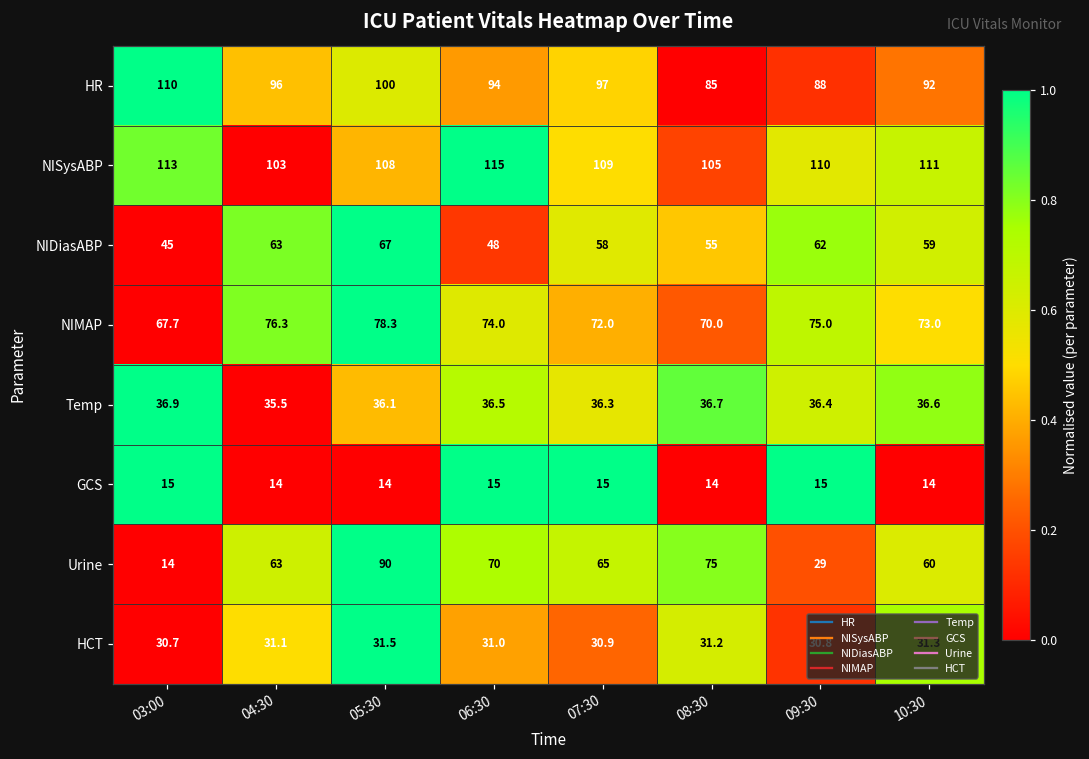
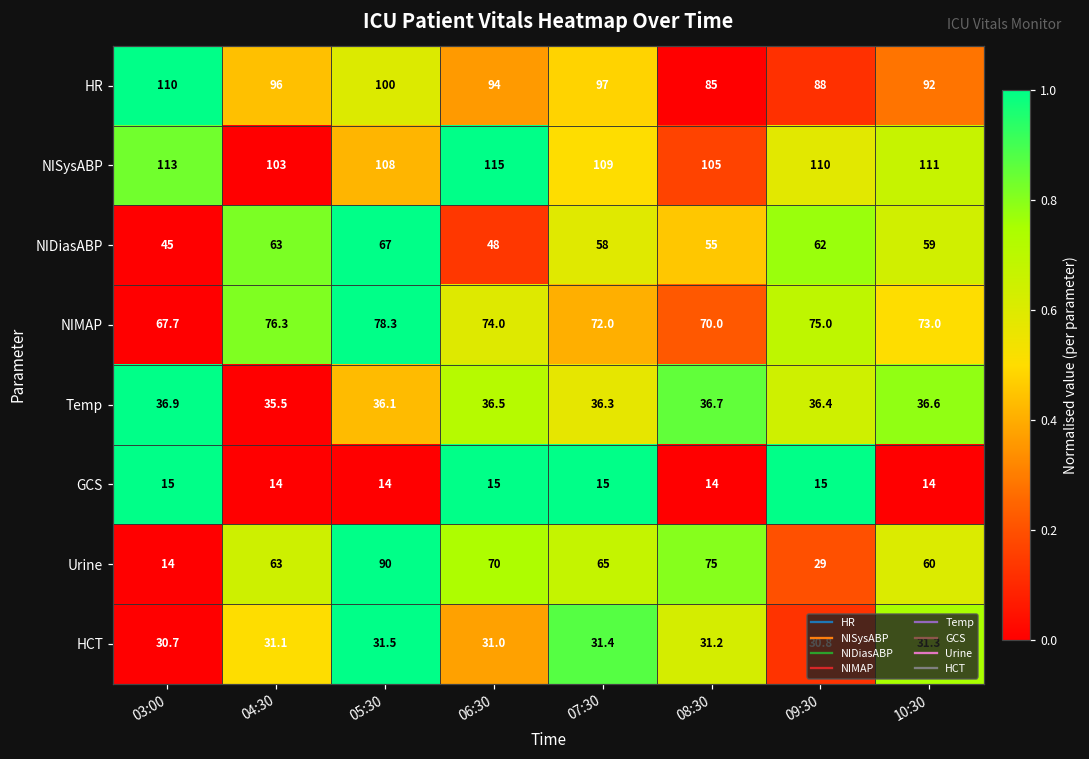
HCT, 07:30: 30.9 -> 31.4
